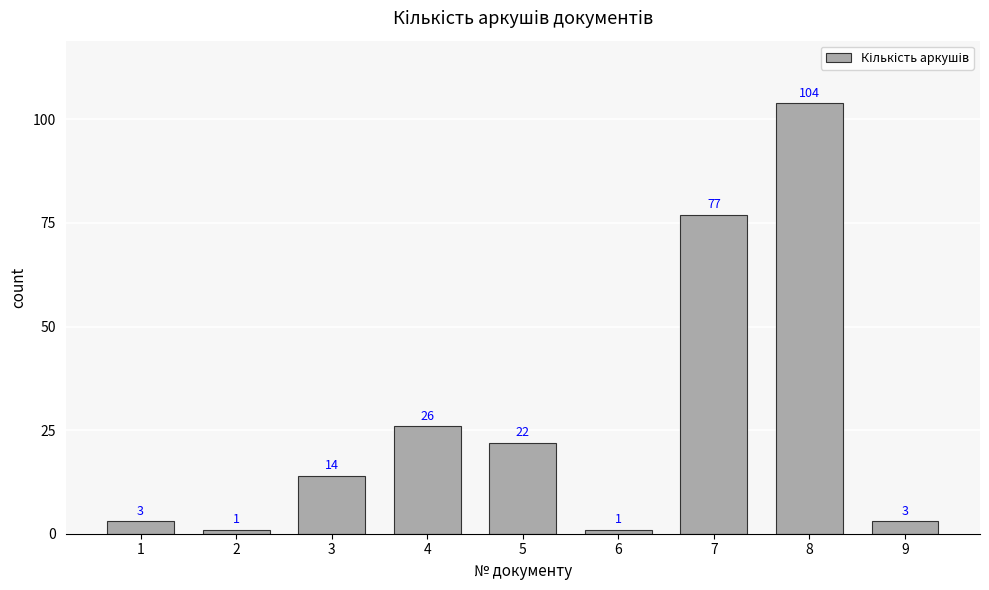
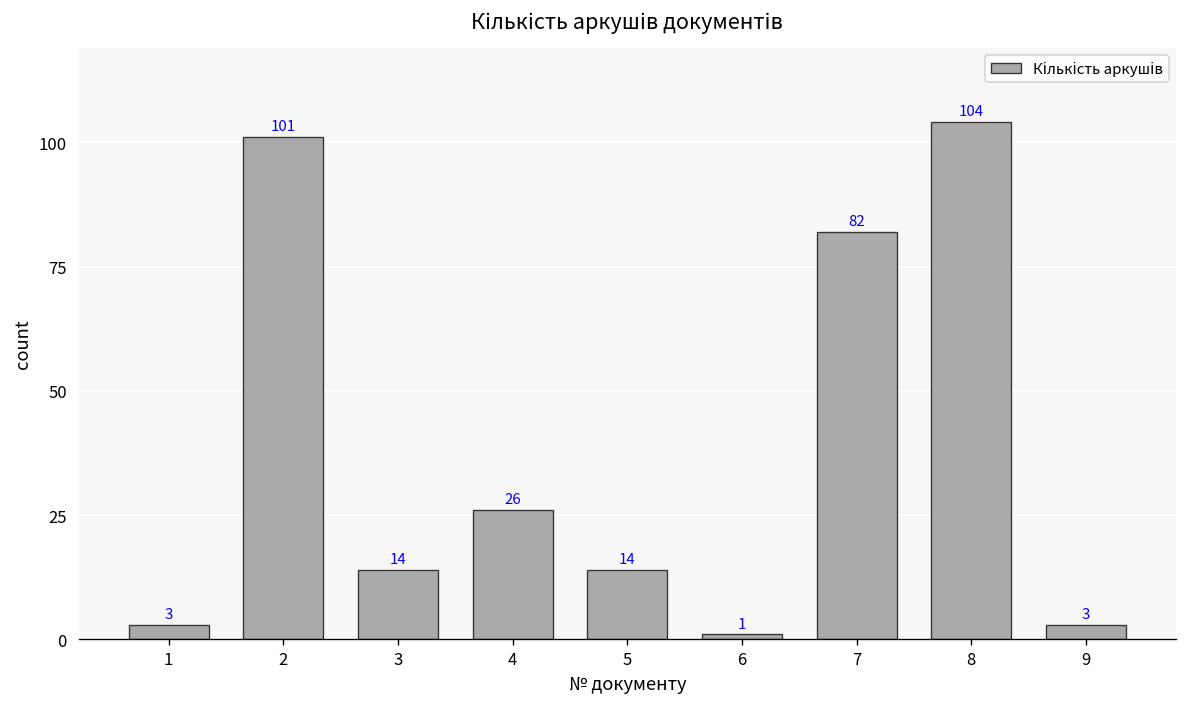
2: 1 -> 101
5: 22 -> 14
7: 77 -> 82
